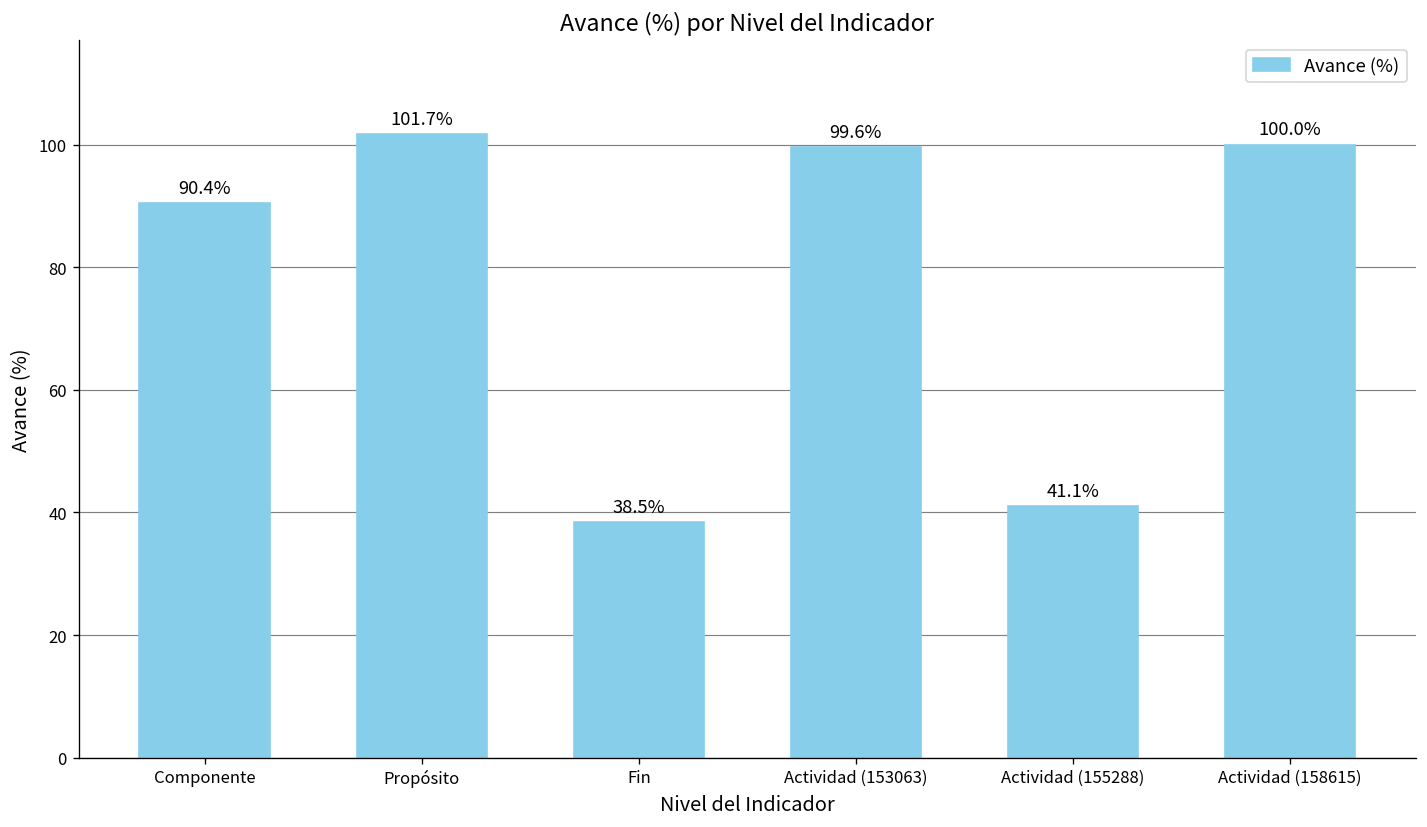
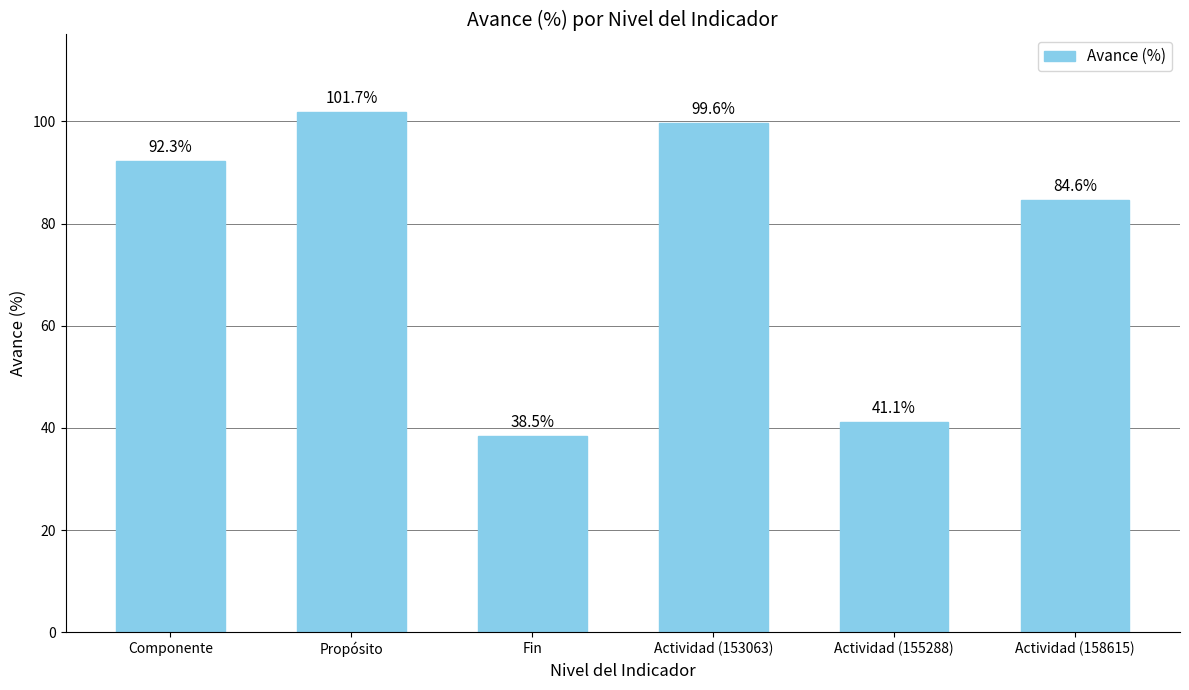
Componente: 90.4% -> 92.3%
Actividad (158615): 100.0% -> 84.6%
